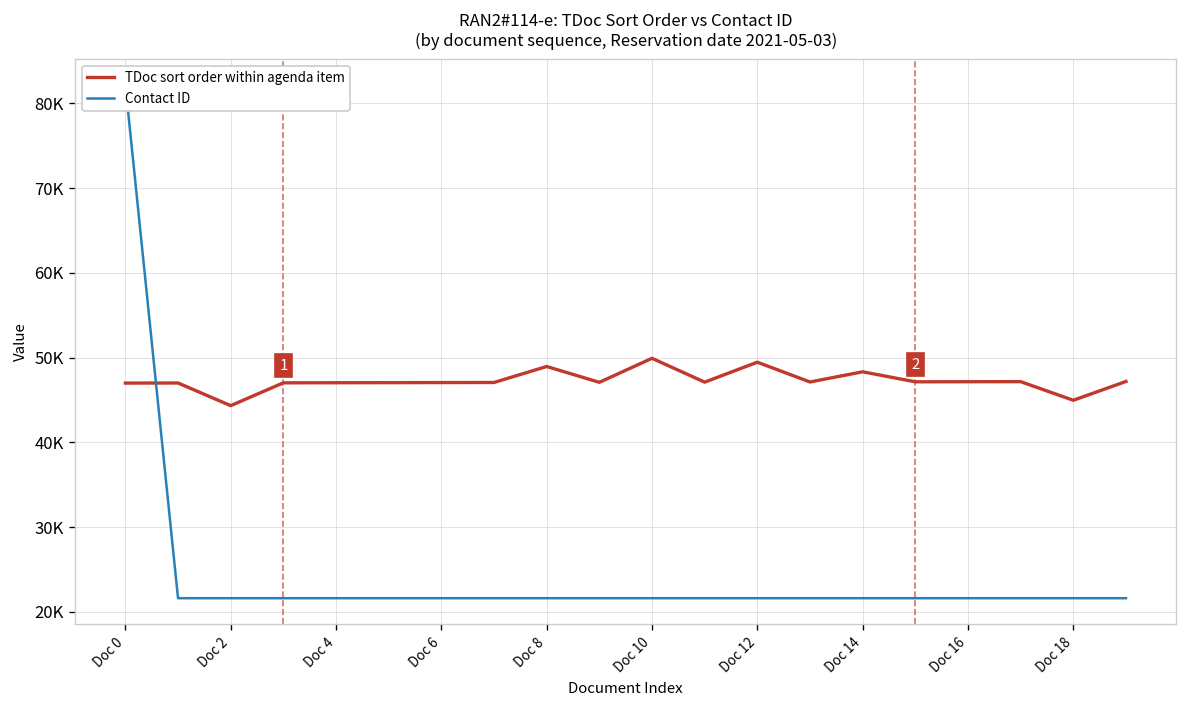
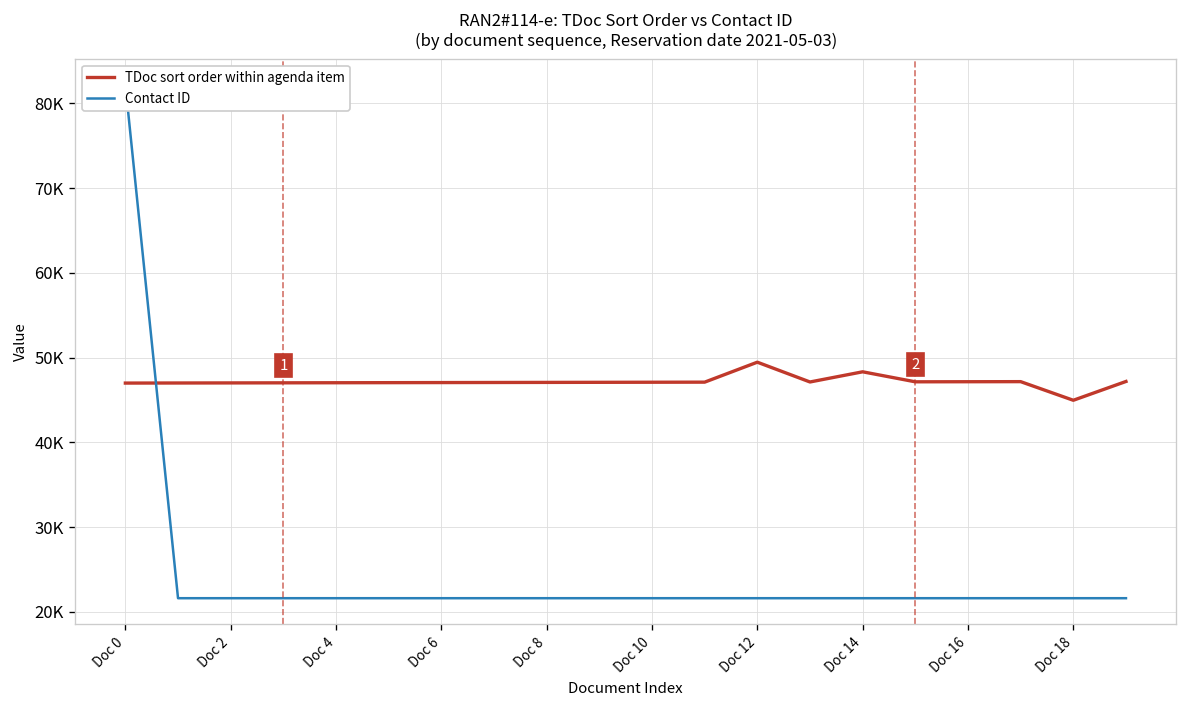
TDoc sort order within agenda item, Doc 2: 44000 -> 47000
TDoc sort order within agenda item, Doc 8: 49000 -> 47000
TDoc sort order within agenda item, Doc 10: 50000 -> 47000
